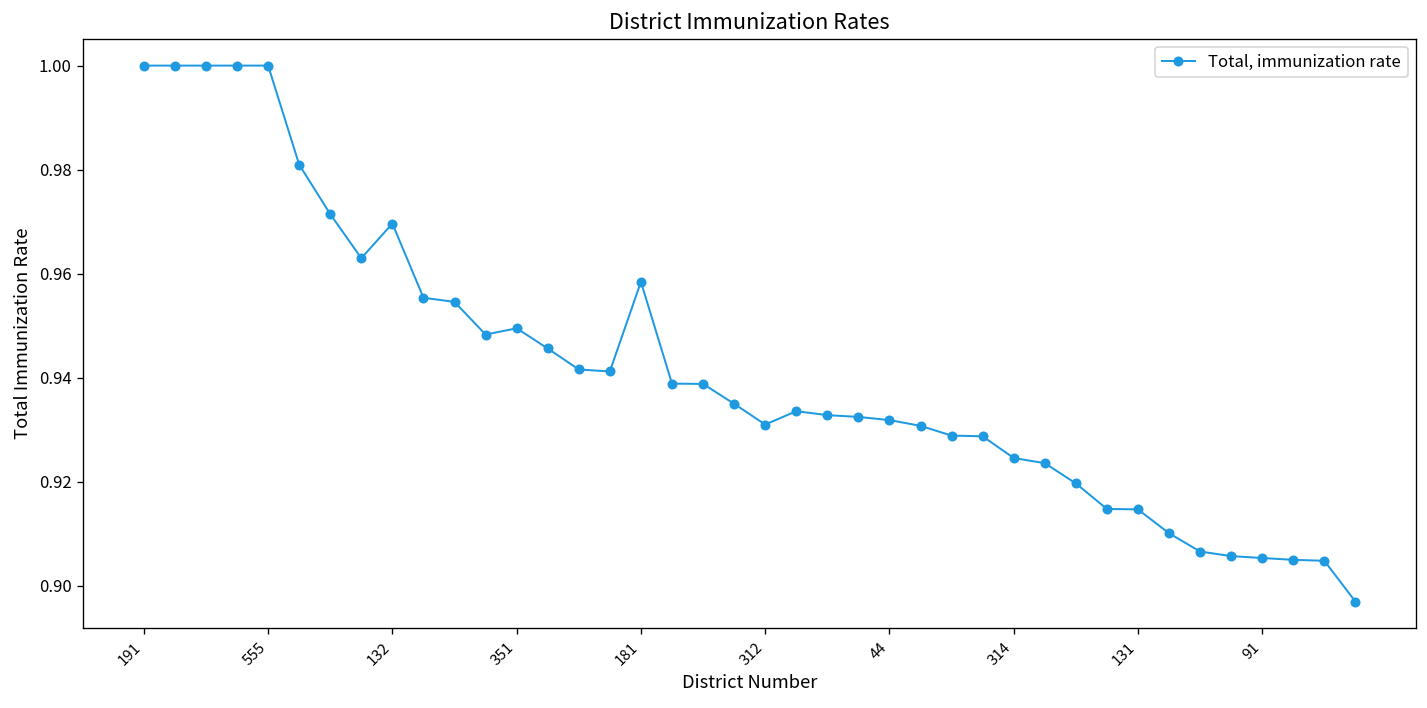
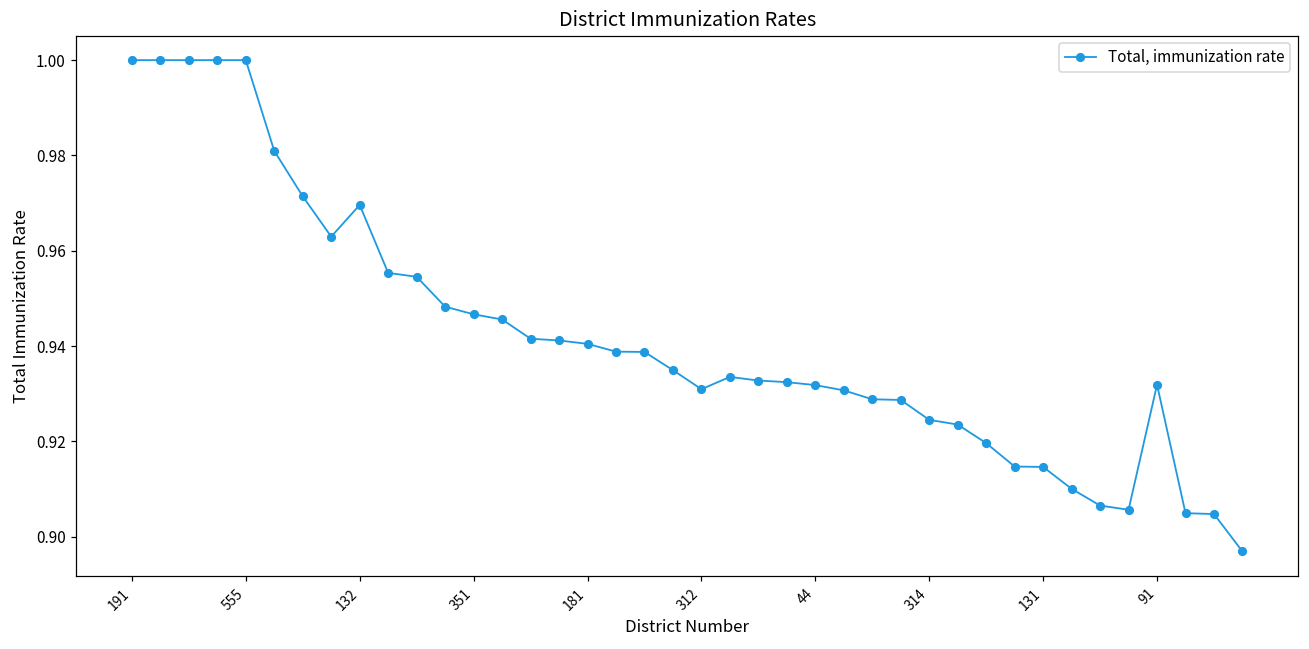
351: 0.949 -> 0.947
181: 0.958 -> 0.940
91: 0.905 -> 0.932
